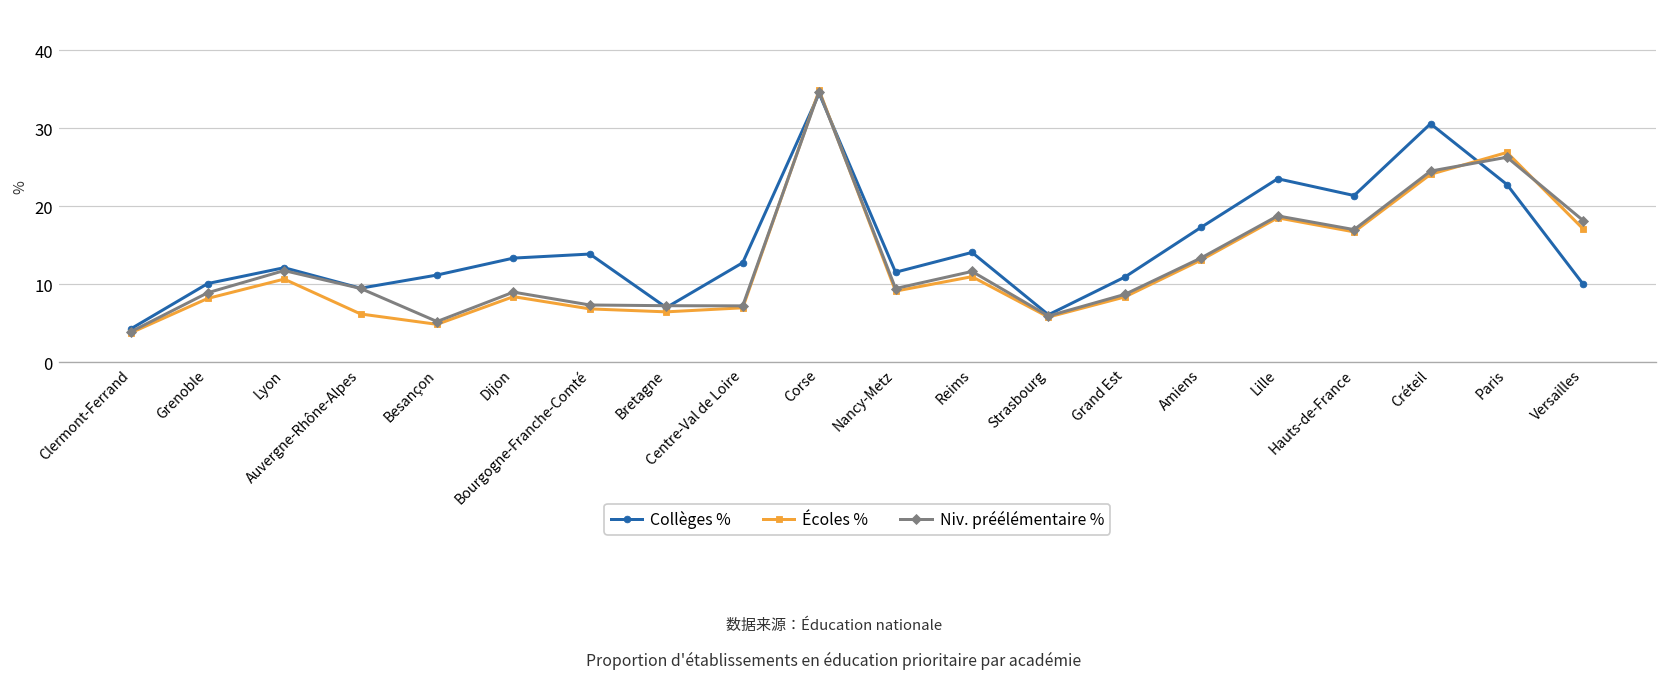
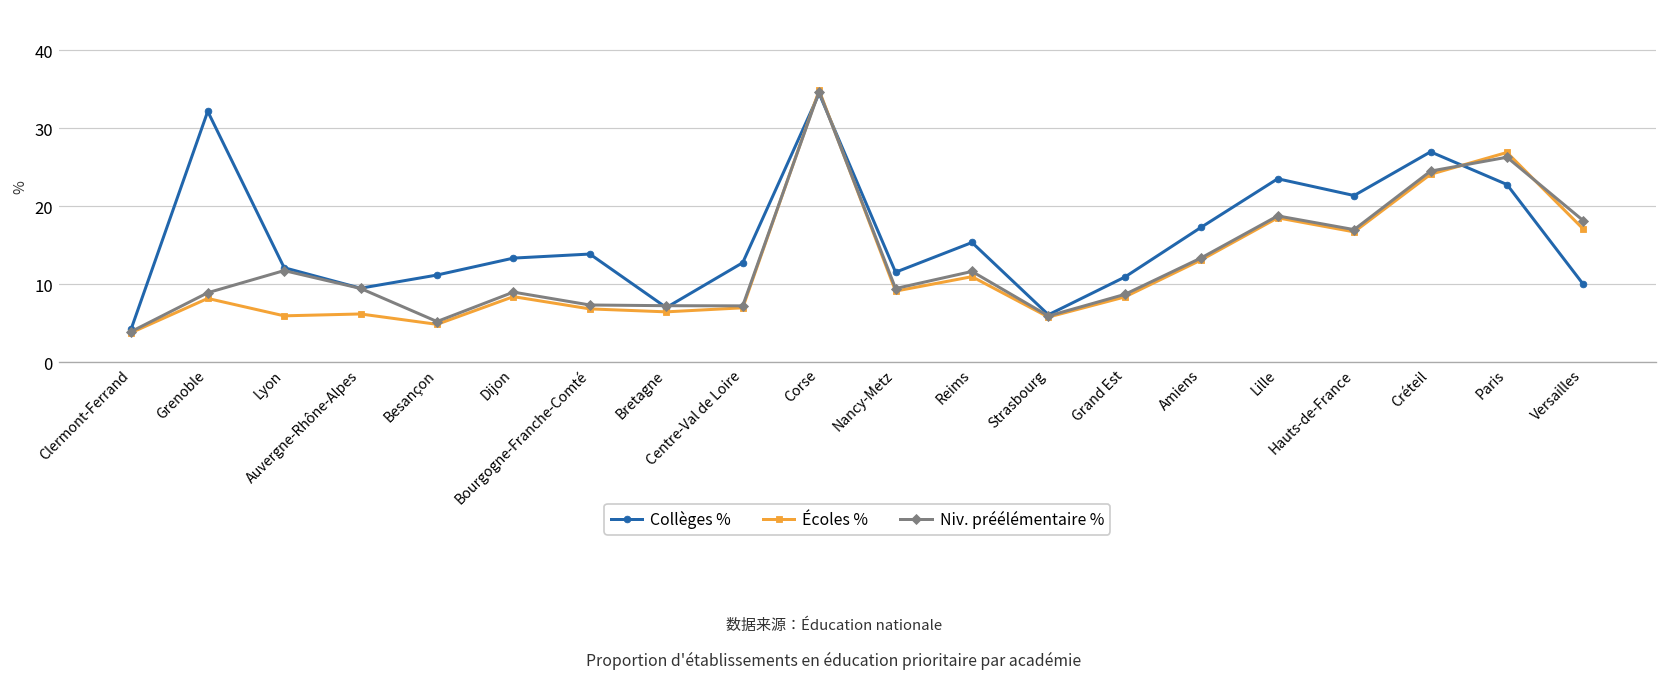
Collèges %, Grenoble: 10 -> 32
Écoles %, Lyon: 11 -> 6
Collèges %, Reims: 14 -> 15
Collèges %, Créteil: 31 -> 27
